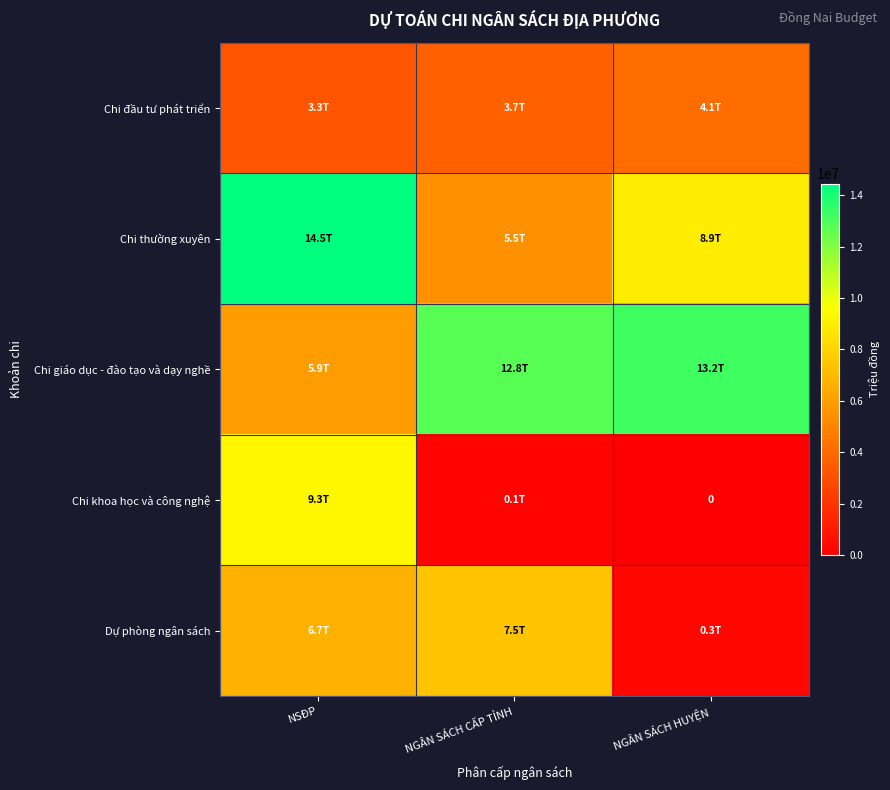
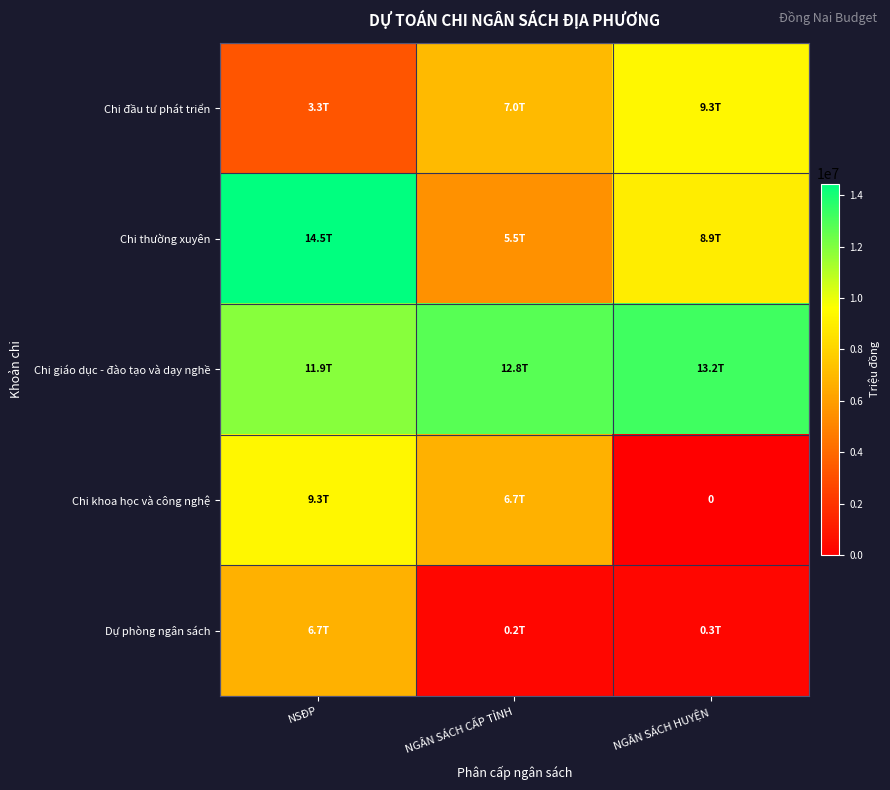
Chi đầu tư phát triển, NGÂN SÁCH CẤP TỈNH: 3.7T -> 7.0T
Chi đầu tư phát triển, NGÂN SÁCH HUYỆN: 4.1T -> 9.3T
Chi giáo dục - đào tạo và dạy nghề, NSĐP: 5.9T -> 11.9T
Chi khoa học và công nghệ, NGÂN SÁCH CẤP TỈNH: 0.1T -> 6.7T
Dự phòng ngân sách, NGÂN SÁCH CẤP TỈNH: 7.5T -> 0.2T
